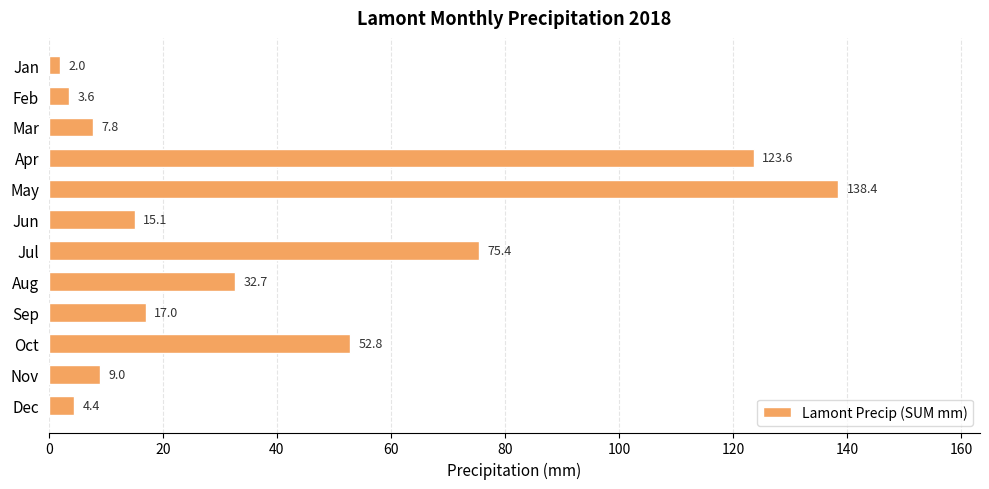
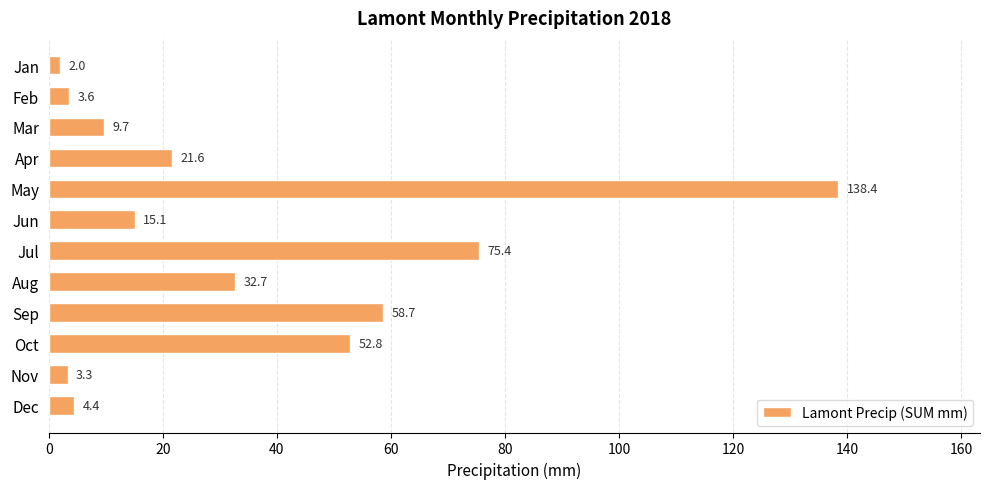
Mar: 7.8 -> 9.7
Apr: 123.6 -> 21.6
Sep: 17.0 -> 58.7
Nov: 9.0 -> 3.3
